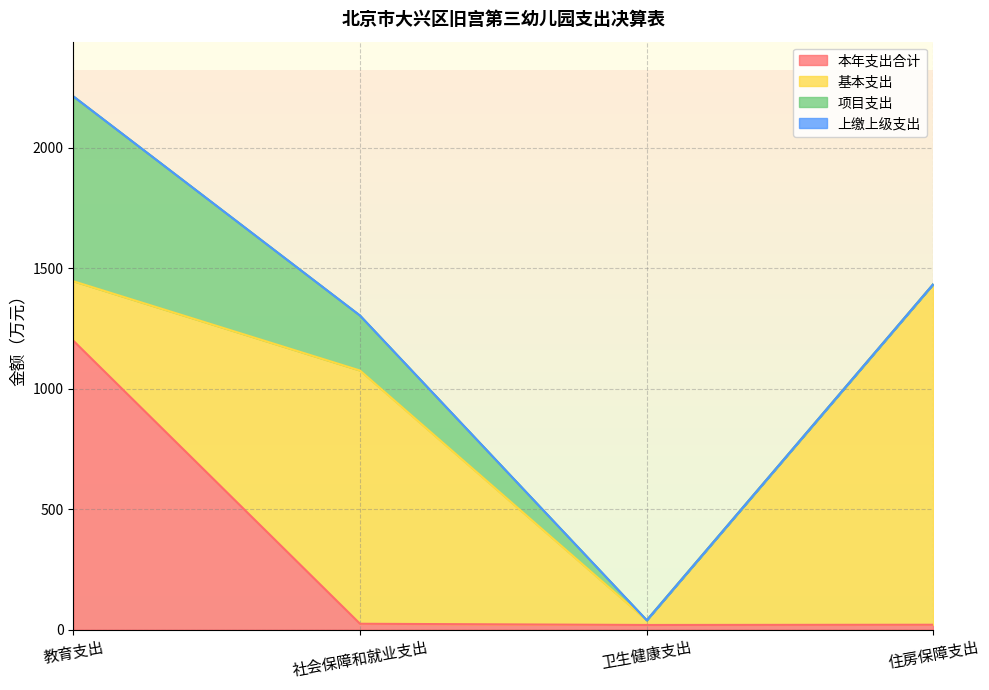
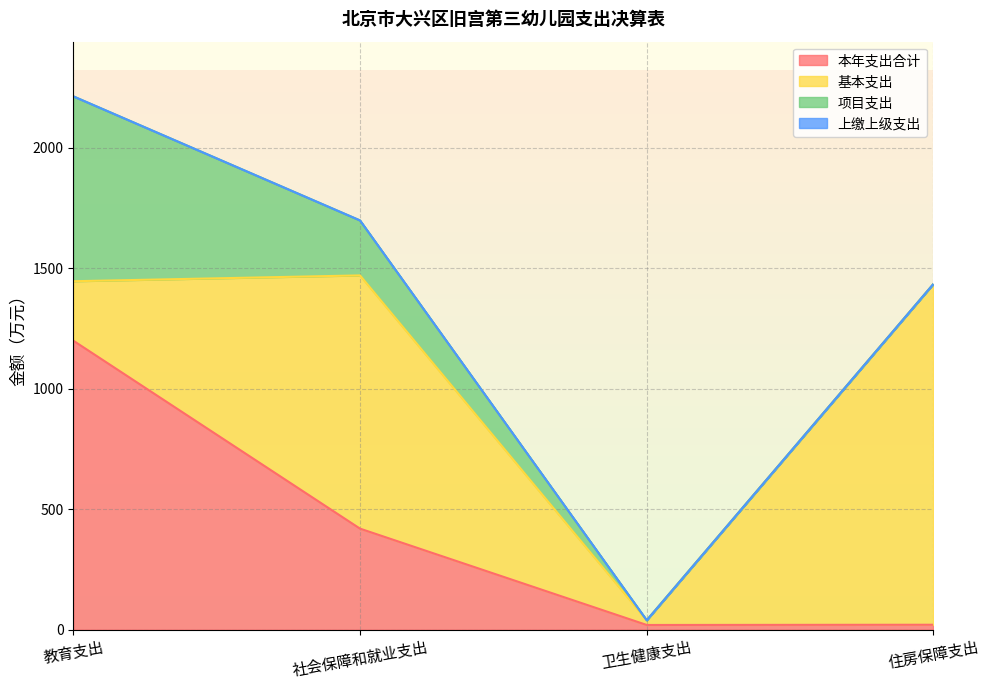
本年支出合计, 社会保障和就业支出: 20 -> 420
